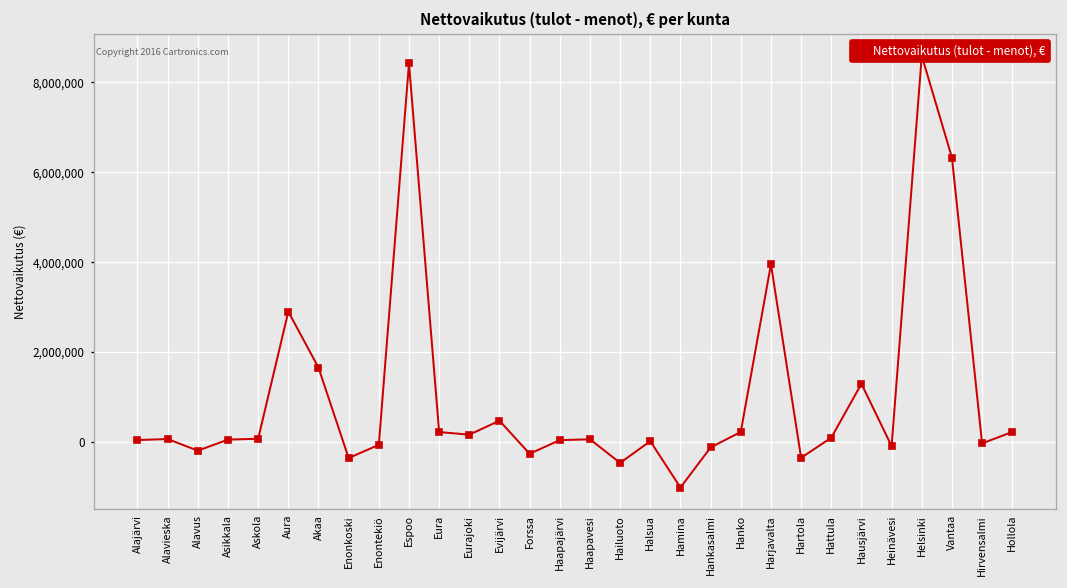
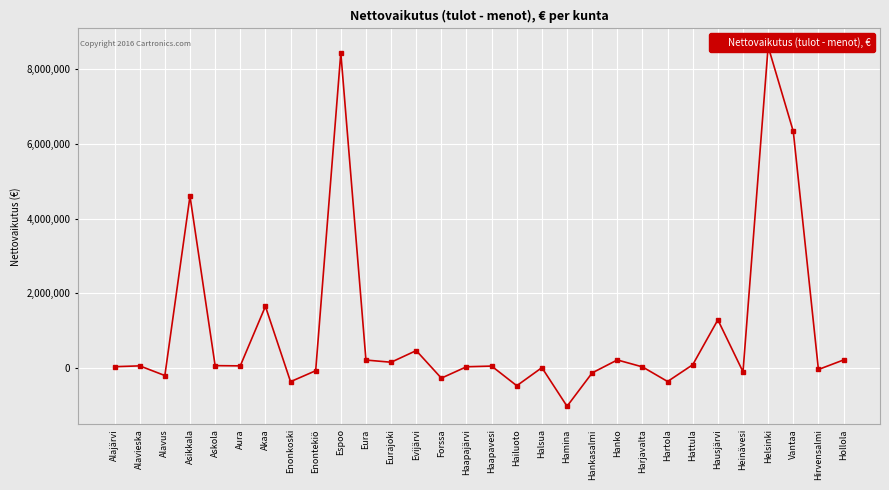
Asikkala: 100,000 -> 4,600,000
Aura: 2,900,000 -> 100,000
Harjavalta: 4,000,000 -> 0
